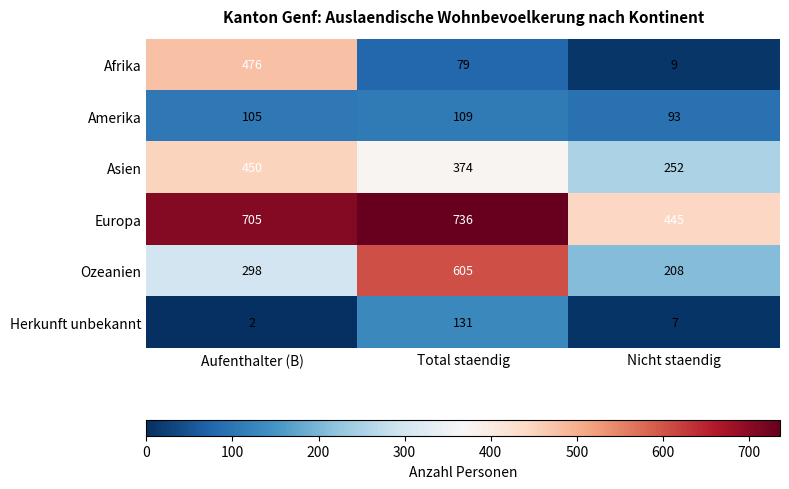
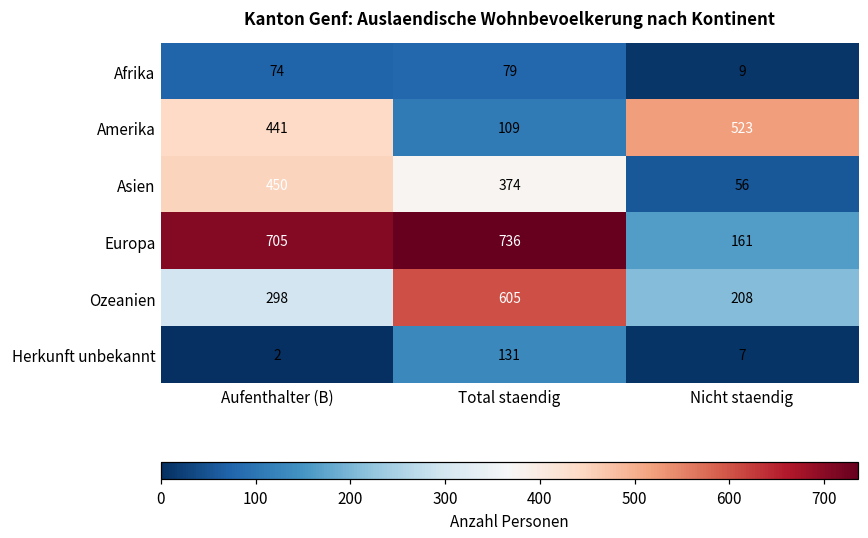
Afrika, Aufenthalter (B): 476 -> 74
Amerika, Aufenthalter (B): 105 -> 441
Amerika, Nicht staendig: 93 -> 523
Asien, Nicht staendig: 252 -> 56
Europa, Nicht staendig: 445 -> 161
